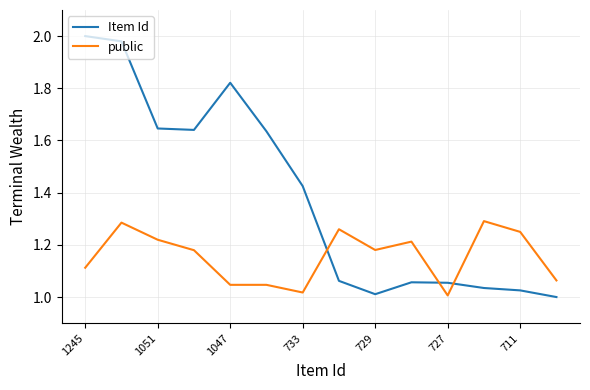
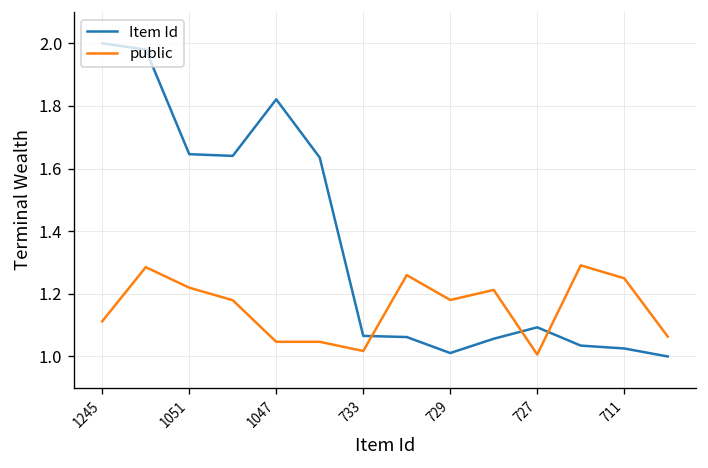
Item Id, 733: 1.43 -> 1.07
Item Id, 727: 1.05 -> 1.09
